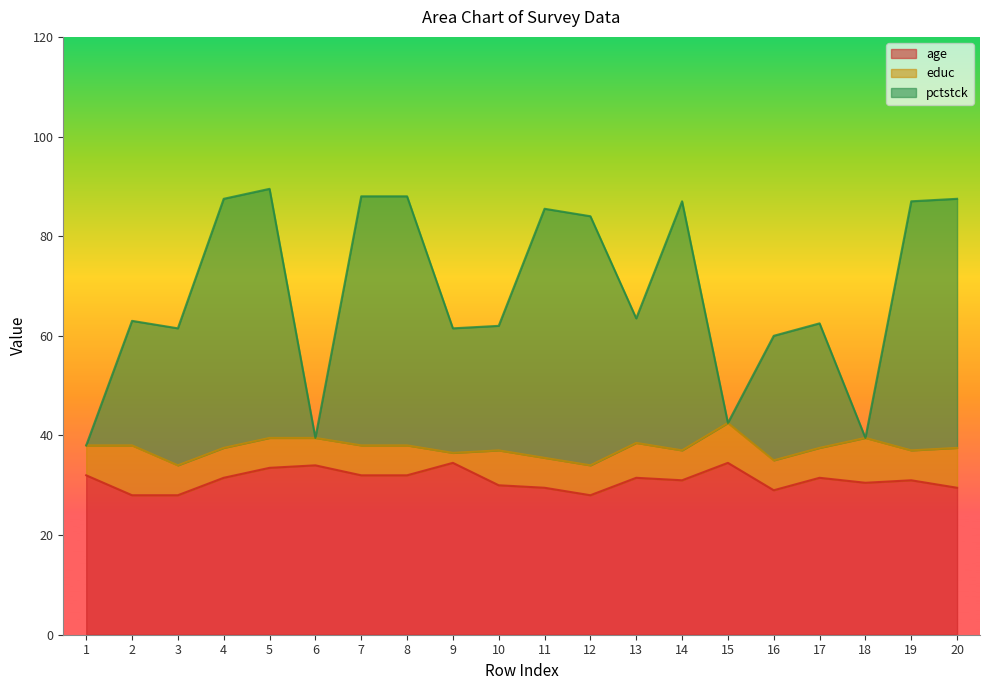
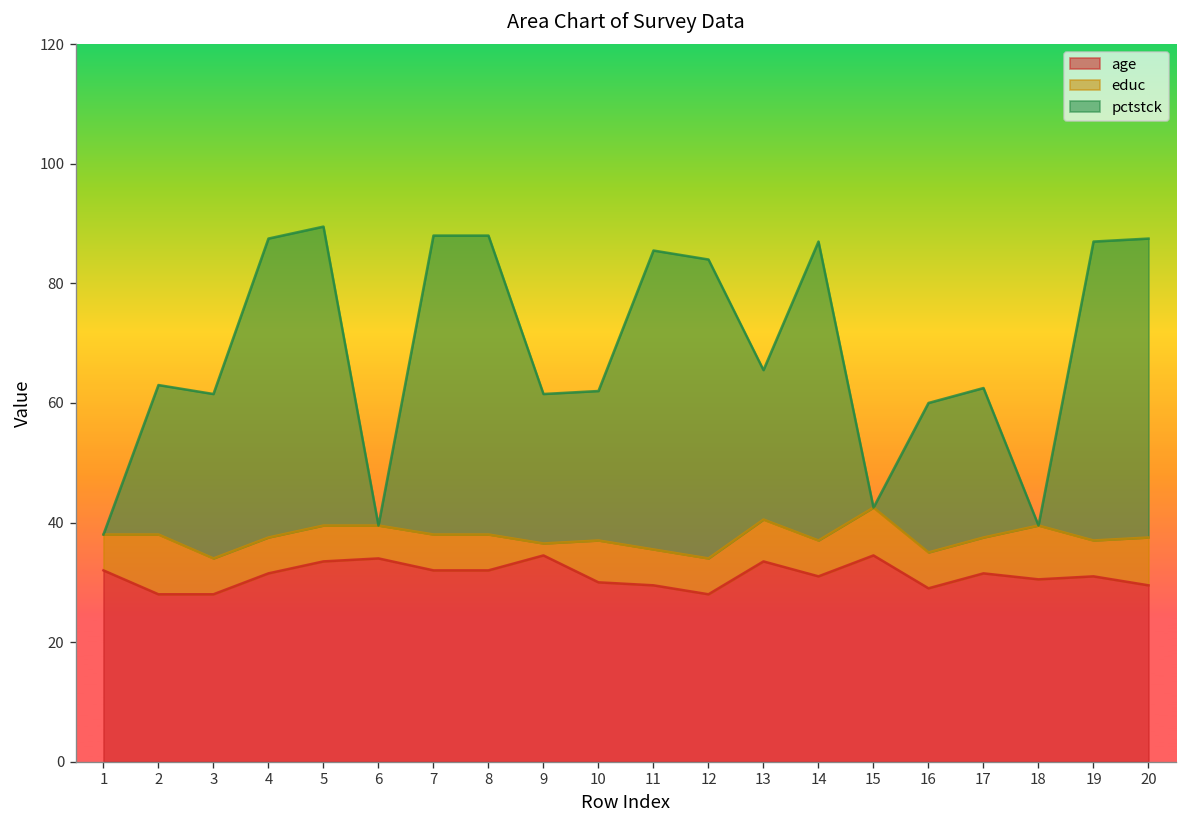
age, 13: 32 -> 34
